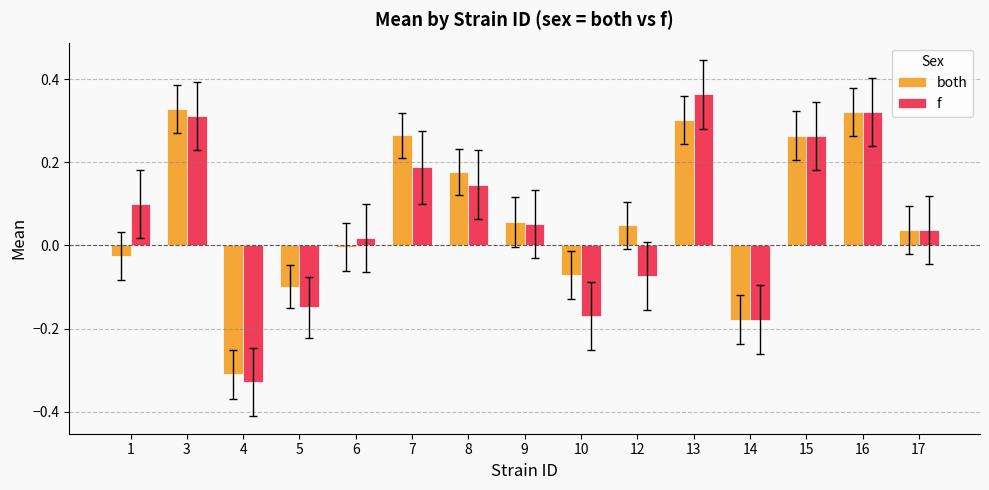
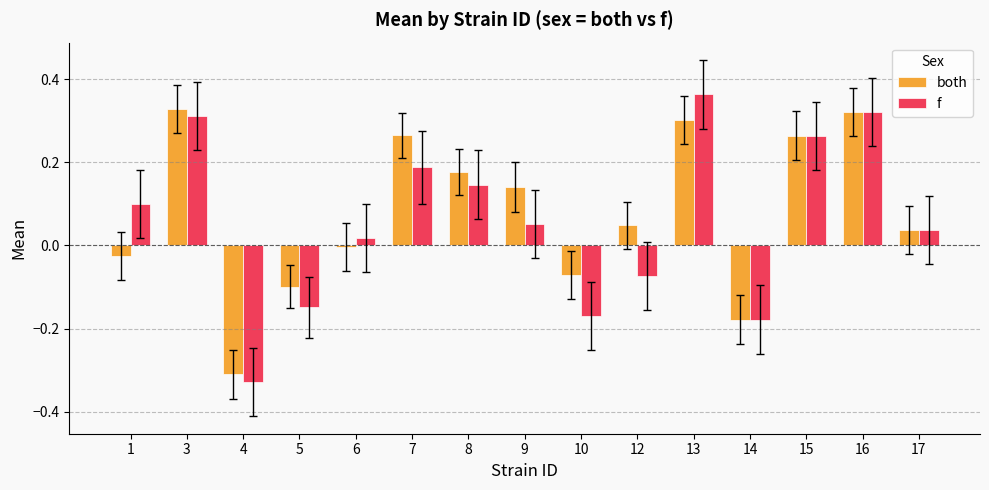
both, 9: 0.06 -> 0.14
